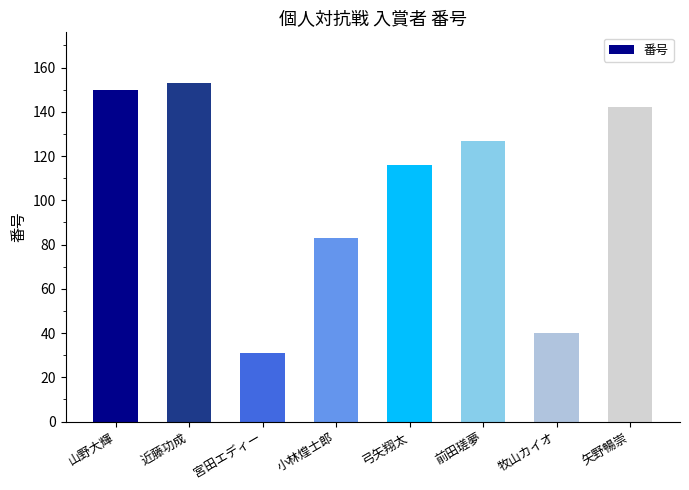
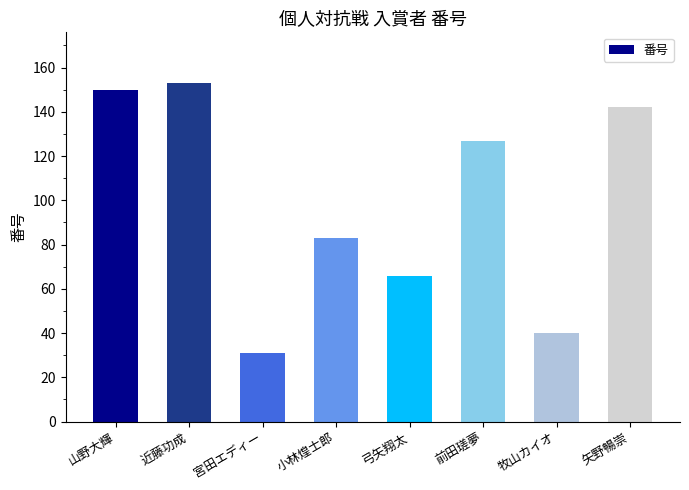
弓矢翔太: 116 -> 66
